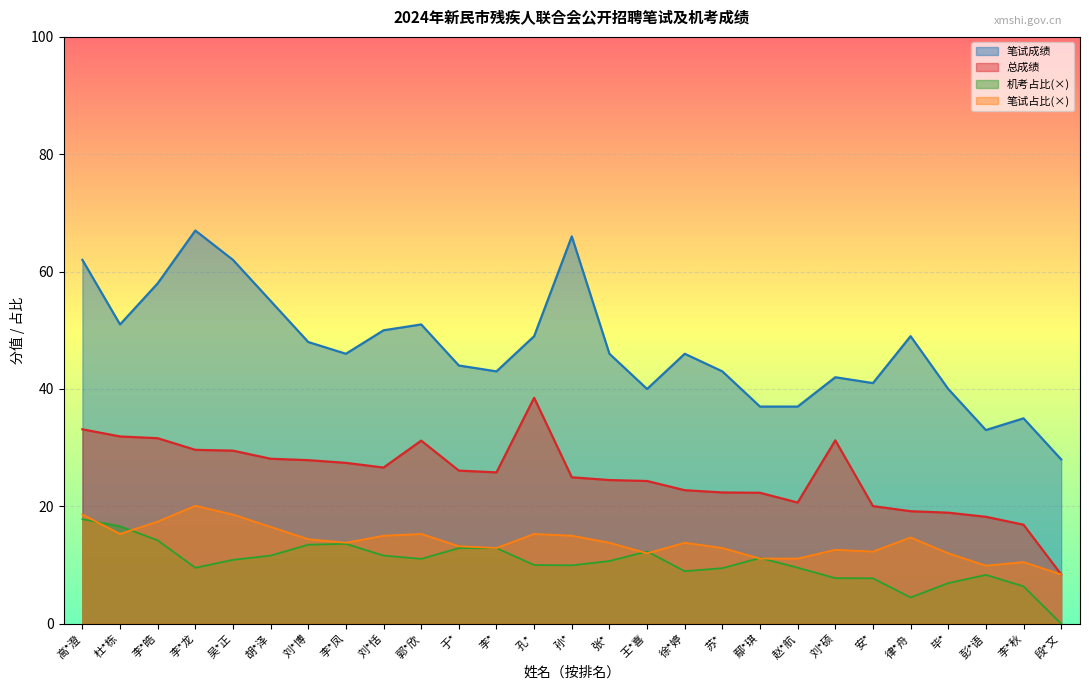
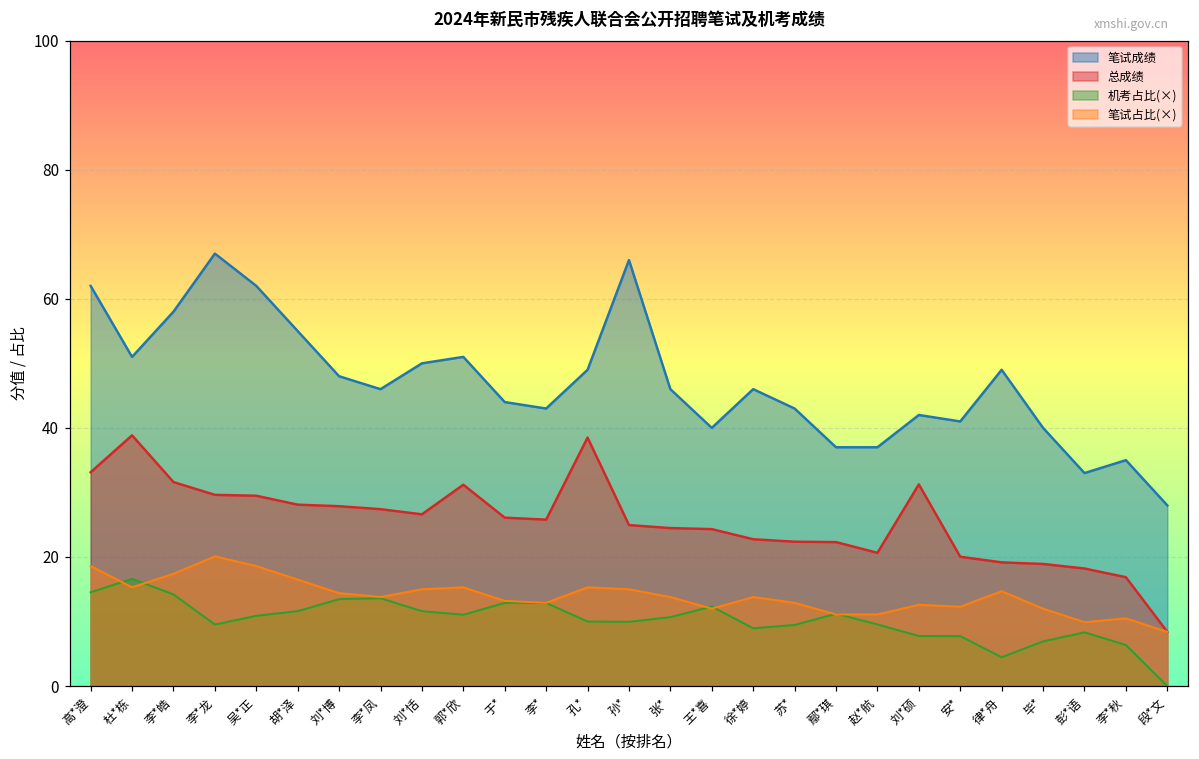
机考占比(×), 高*澄: 18 -> 15
总成绩, 杜*栋: 32 -> 39
